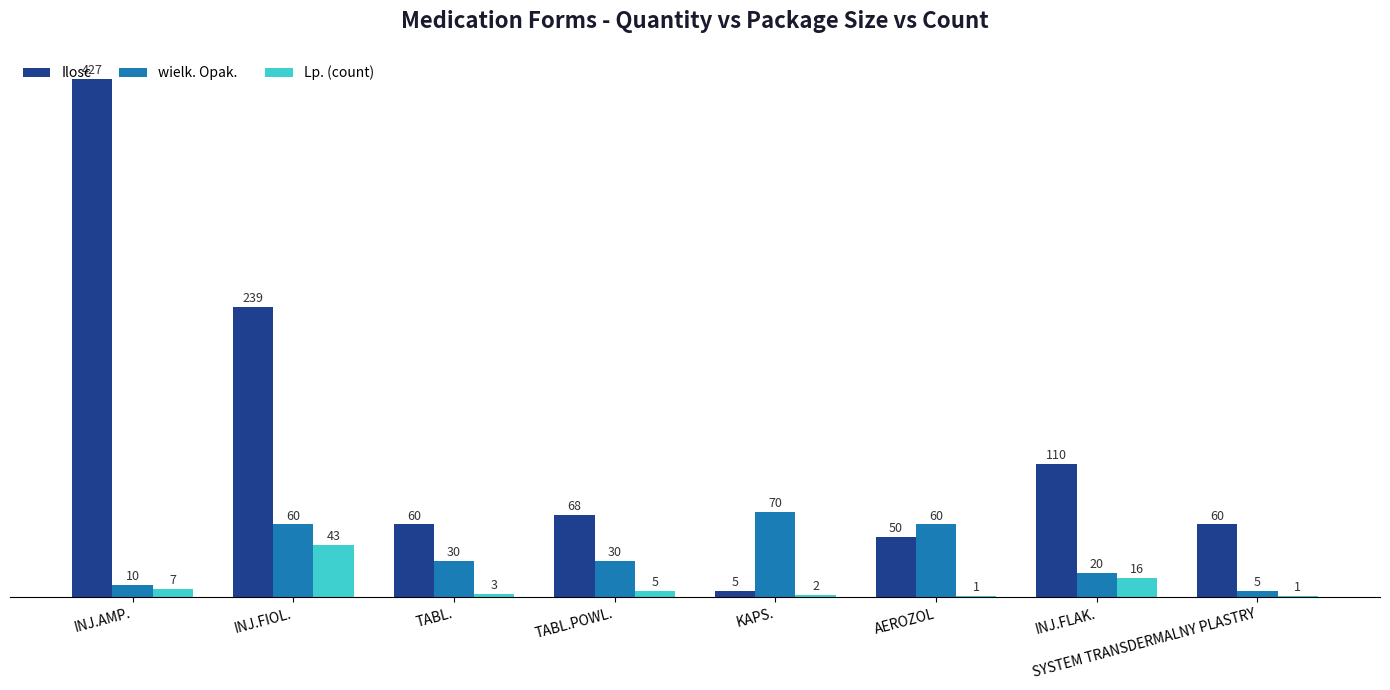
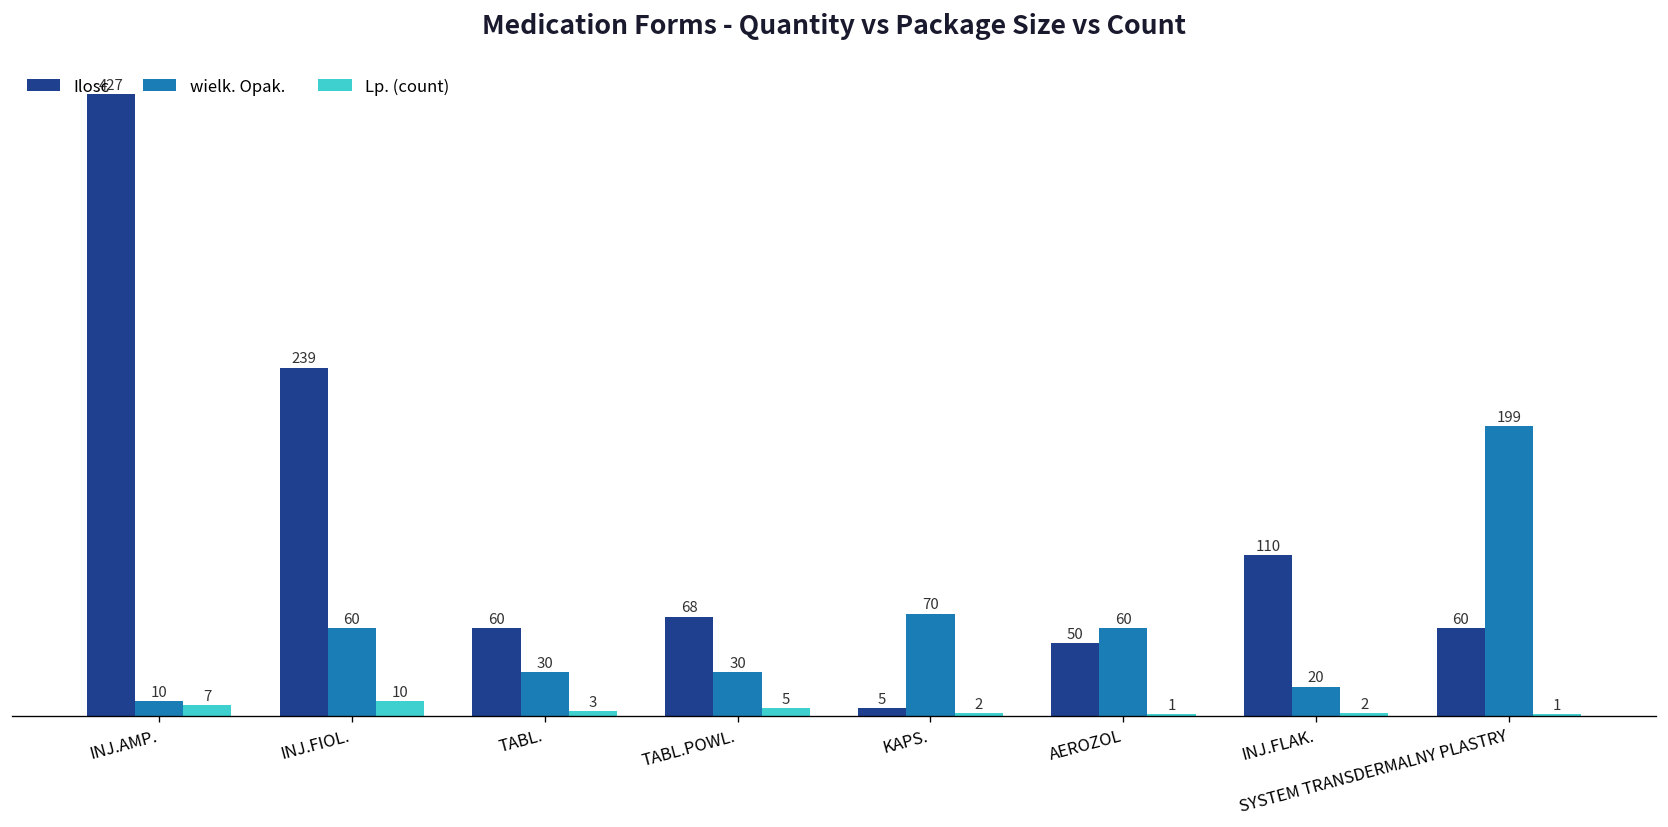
Lp. (count), INJ.FIOL.: 43 -> 10
Lp. (count), INJ.FLAK.: 16 -> 2
wielk. Opak., SYSTEM TRANSDERMALNY PLASTRY: 5 -> 199
